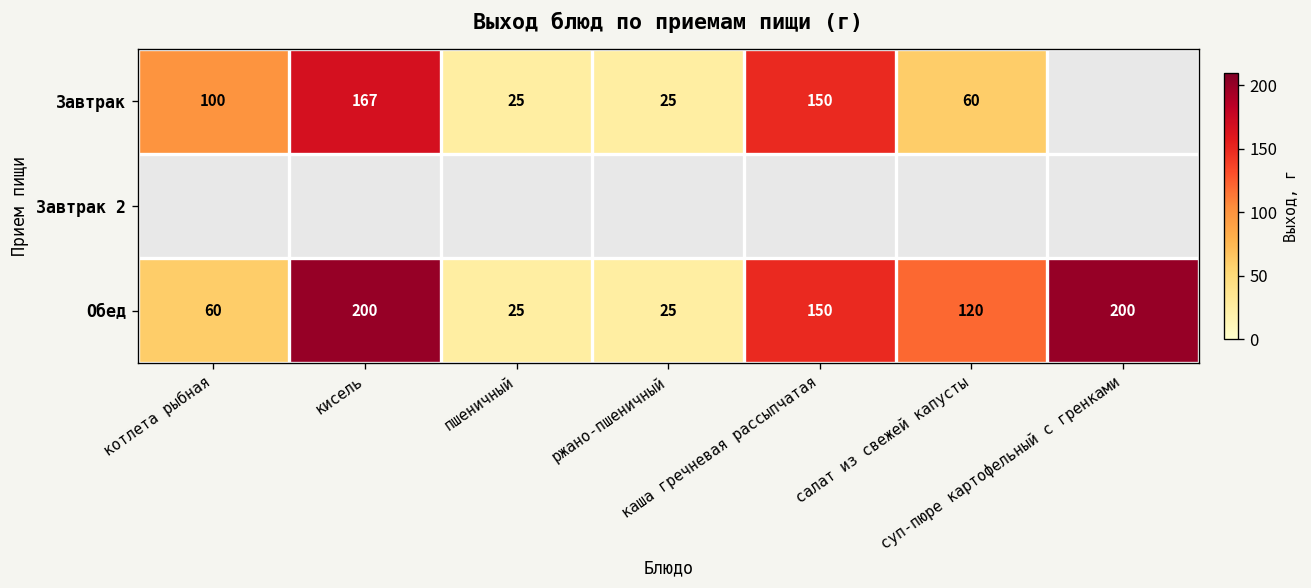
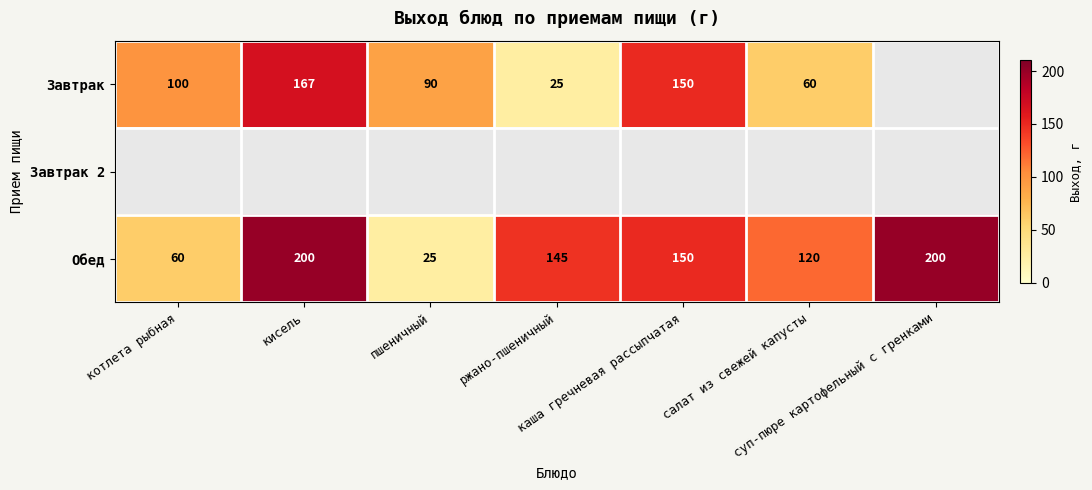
Завтрак, пшеничный: 25 -> 90
Обед, ржано-пшеничный: 25 -> 145
